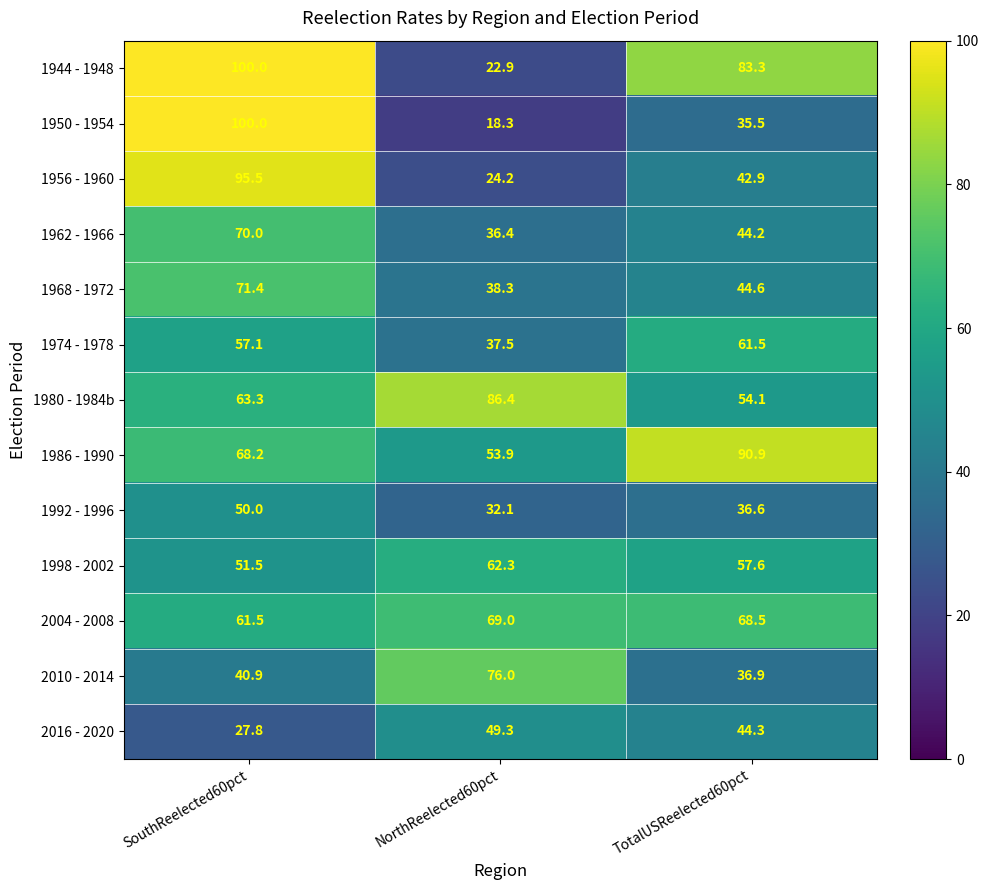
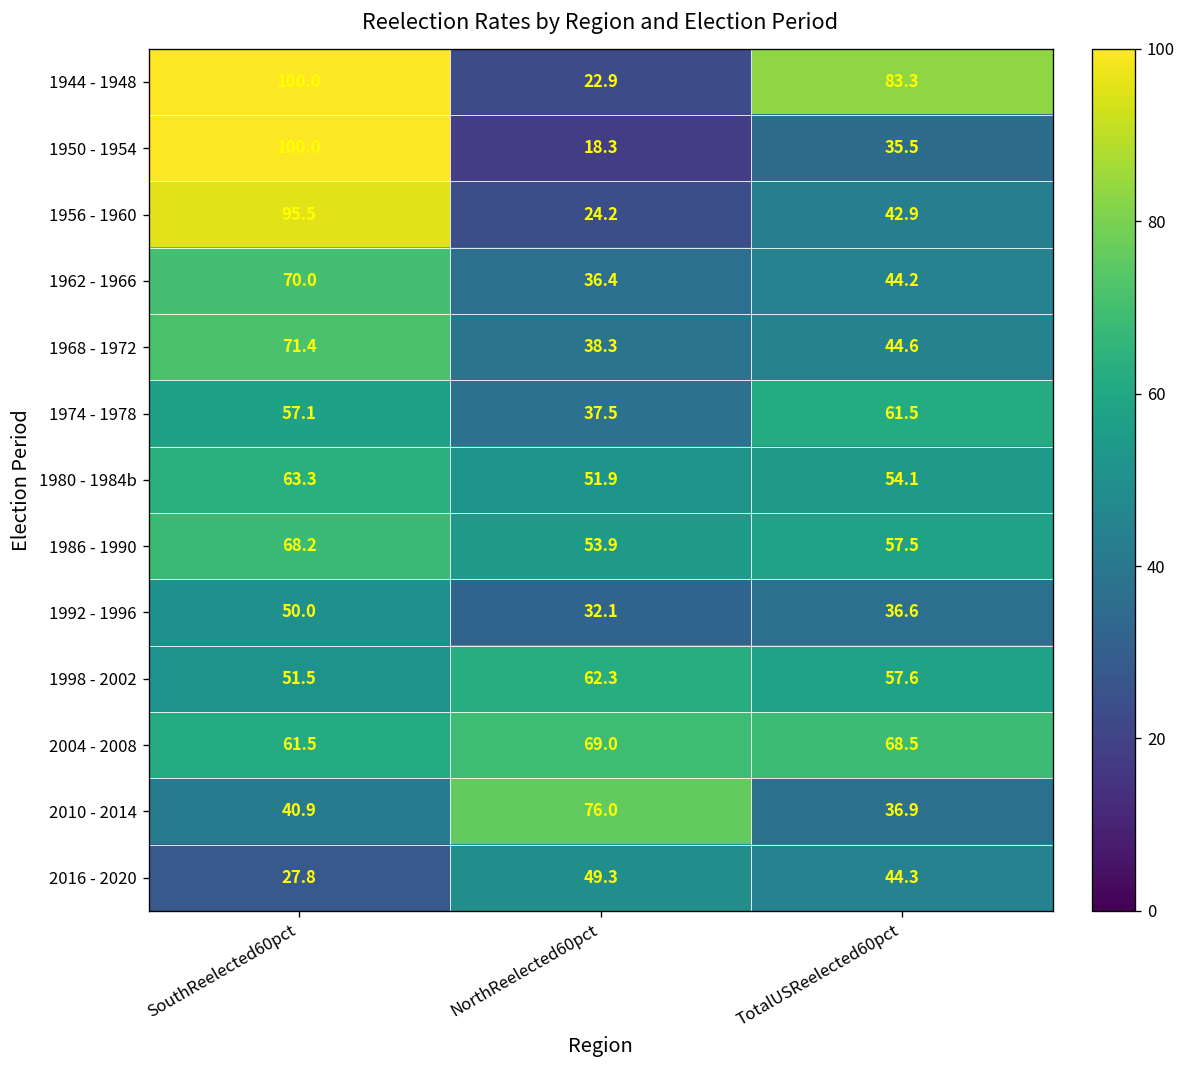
1980 - 1984b, NorthReelected60pct: 86.4 -> 51.9
1986 - 1990, TotalUSReelected60pct: 90.9 -> 57.5
